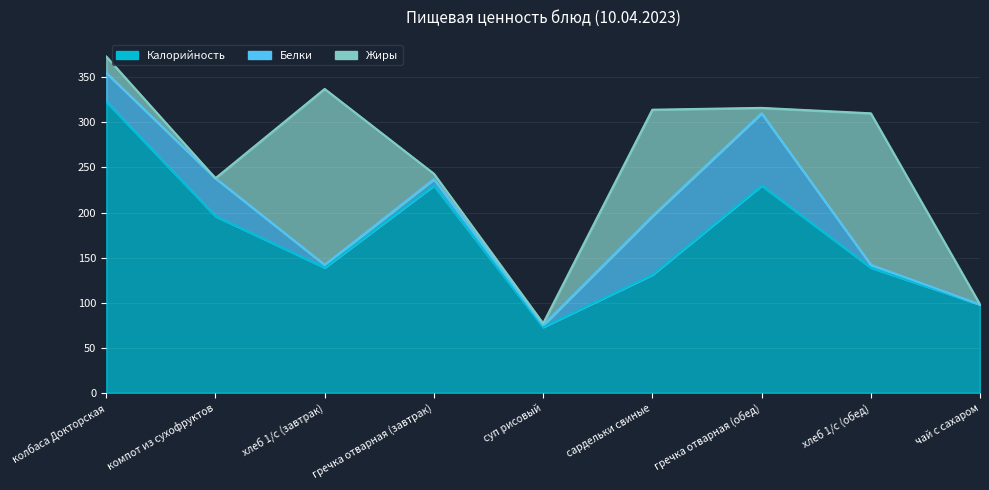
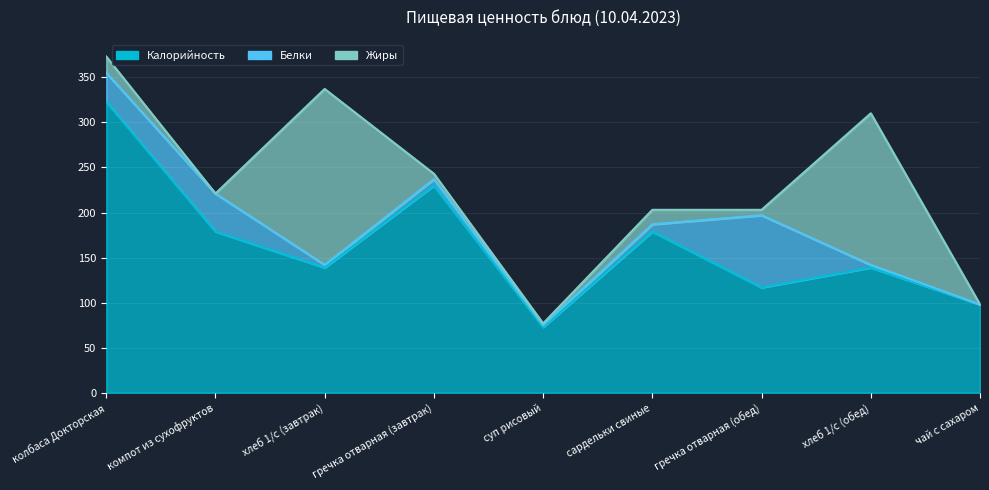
Калорийность, компот из сухофруктов: 200 -> 180
Калорийность, сардельки свиные: 130 -> 180
Белки, сардельки свиные: 70 -> 10
Жиры, сардельки свиные: 120 -> 20
Калорийность, гречка отварная (обед): 230 -> 120
